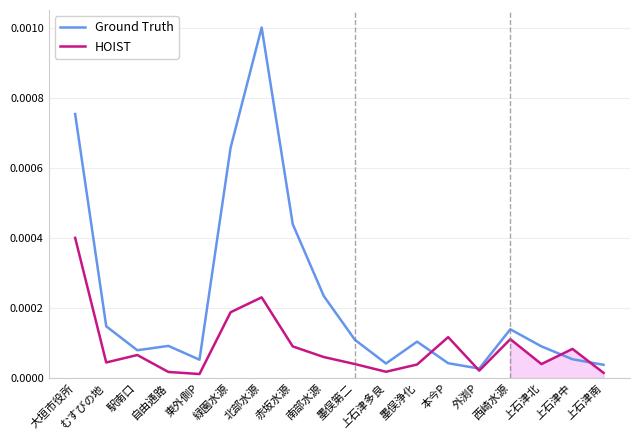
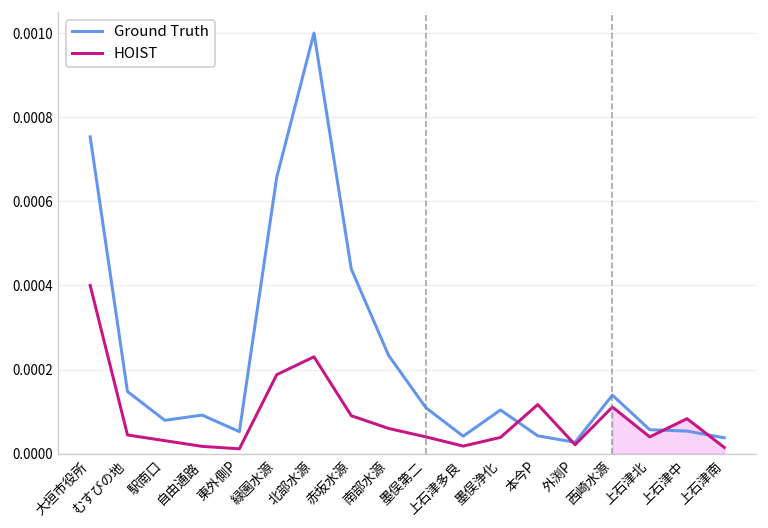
HOIST, 駅南口: 0.00007 -> 0.00003
Ground Truth, 上石津北: 0.00009 -> 0.00006
